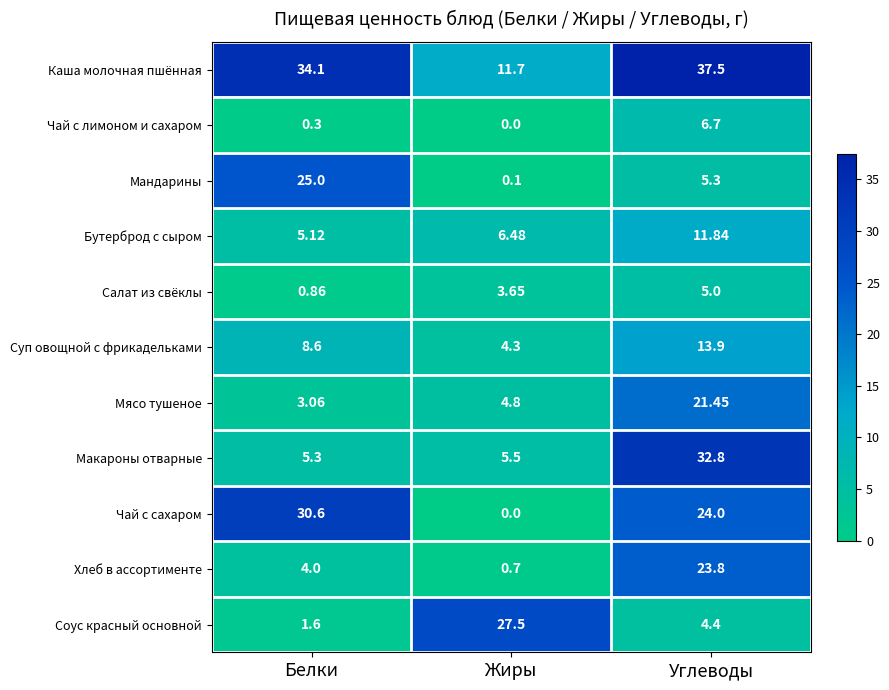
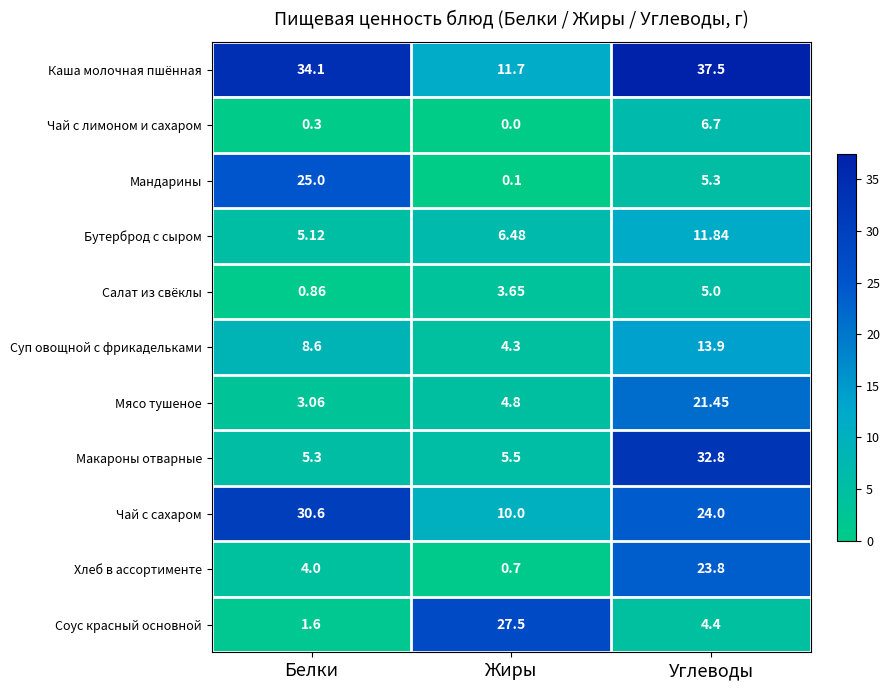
Чай с сахаром, Жиры: 0.0 -> 10.0
